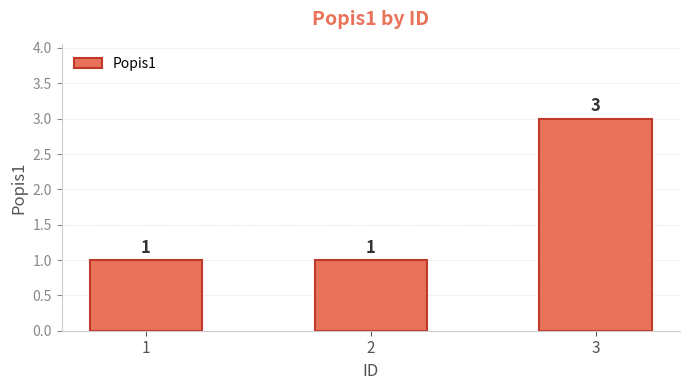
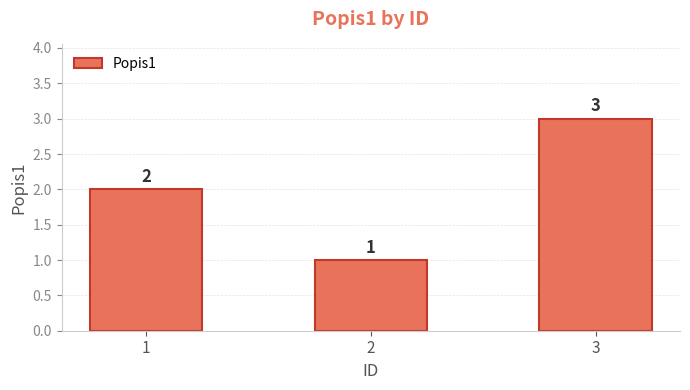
1: 1 -> 2
